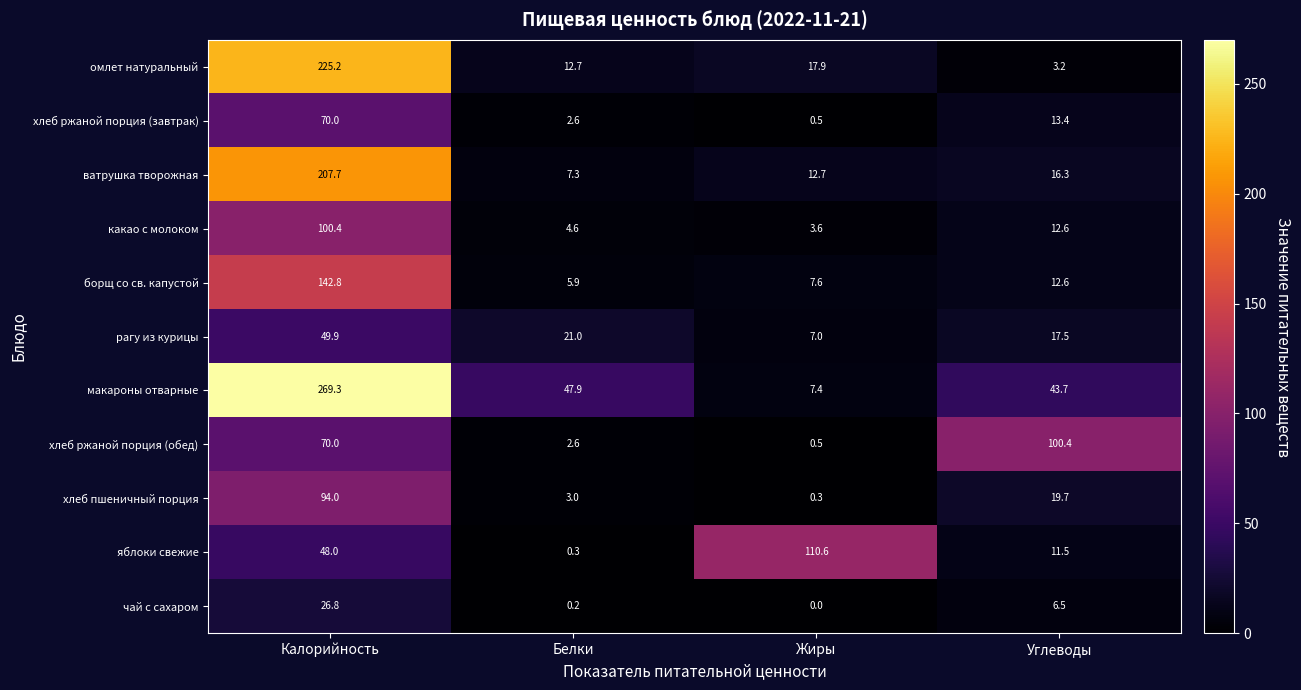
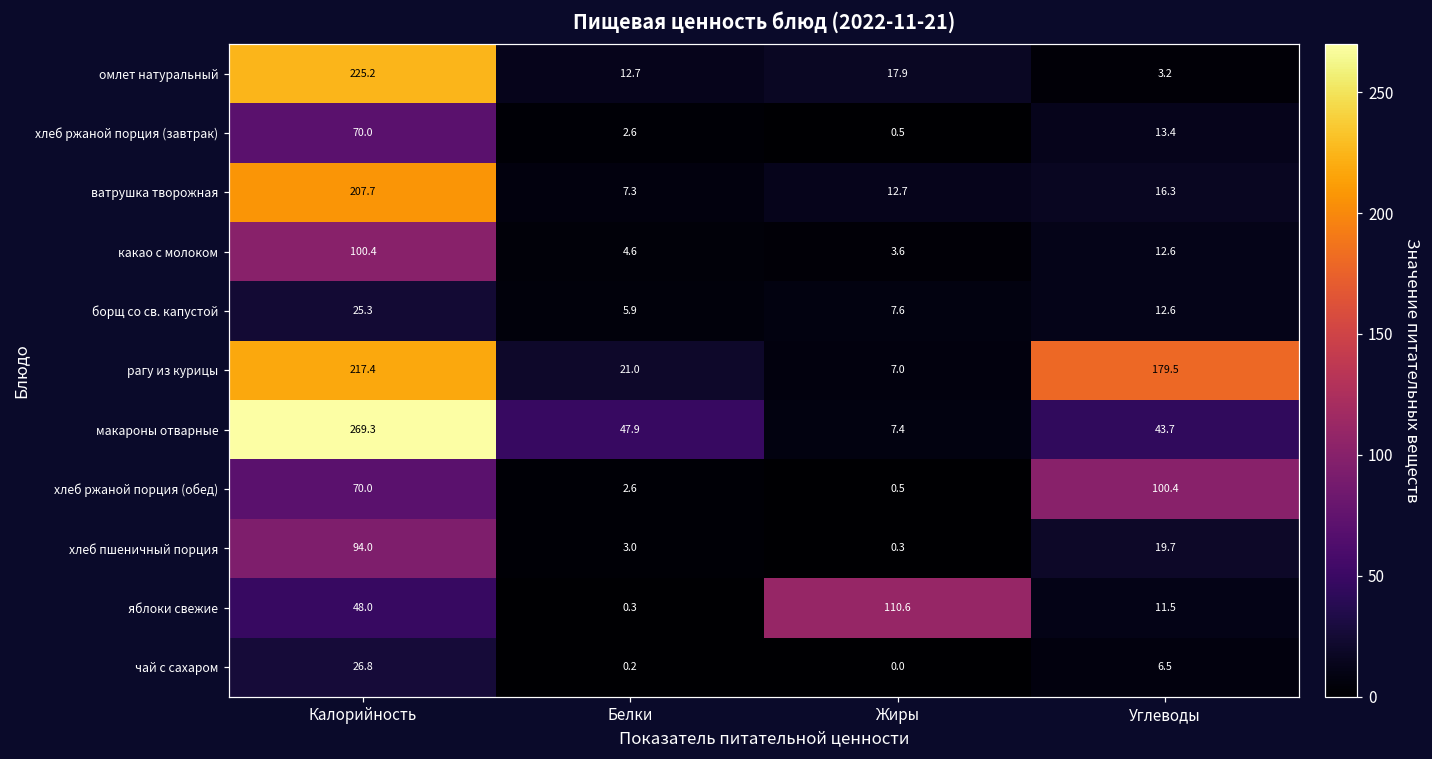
борщ со св. капустой, Калорийность: 142.8 -> 25.3
рагу из курицы, Калорийность: 49.9 -> 217.4
рагу из курицы, Углеводы: 17.5 -> 179.5
